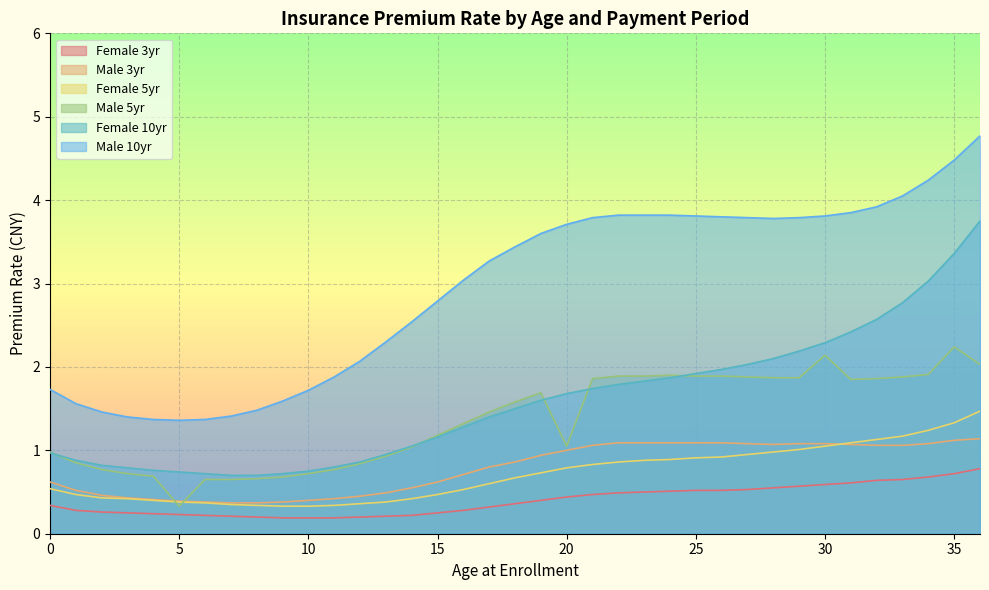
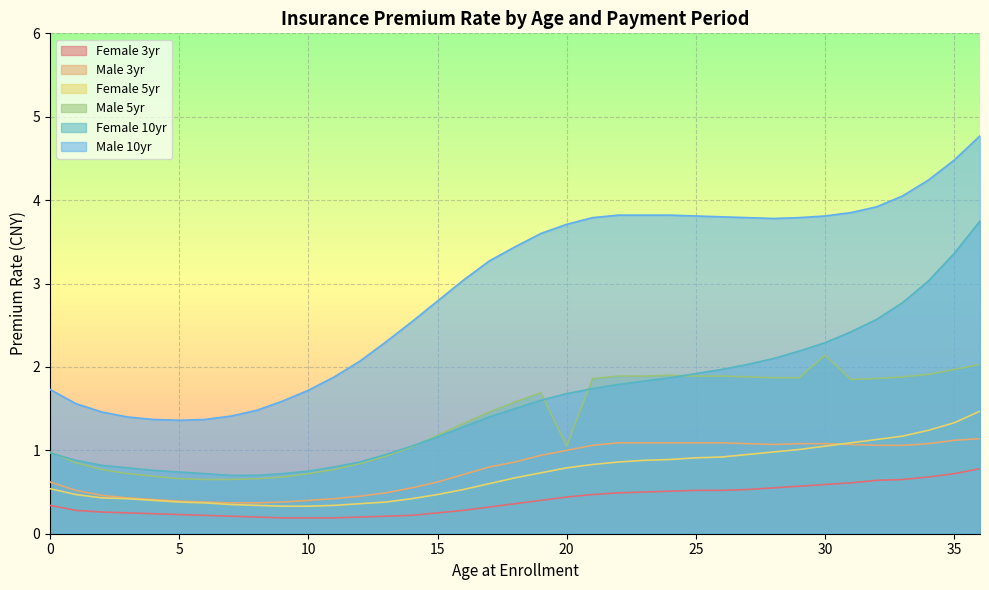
Male 5yr, 5: 0.3 -> 0.7
Male 5yr, 35: 2.2 -> 2.0
